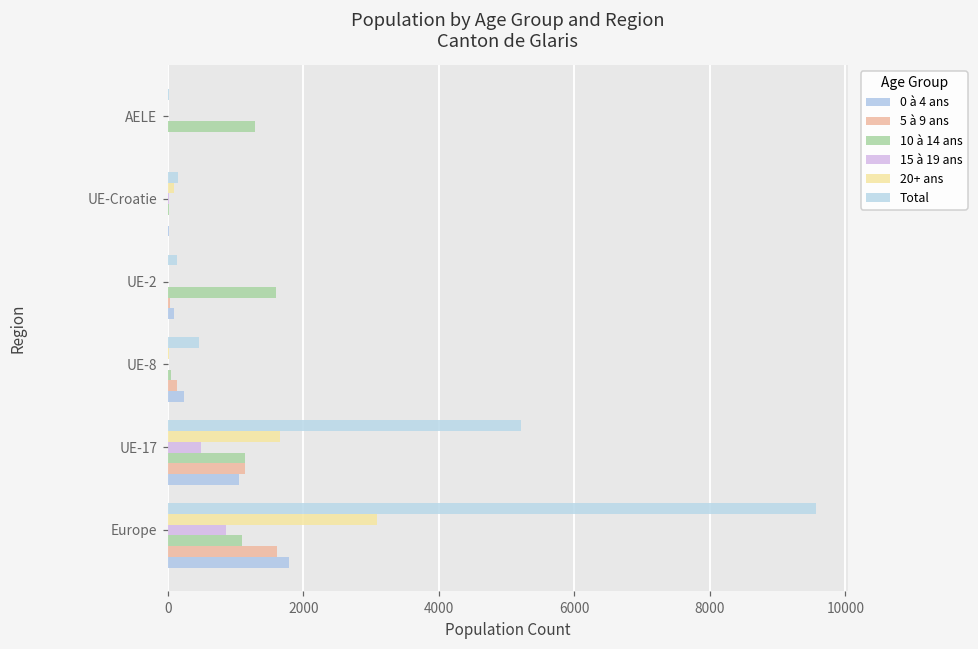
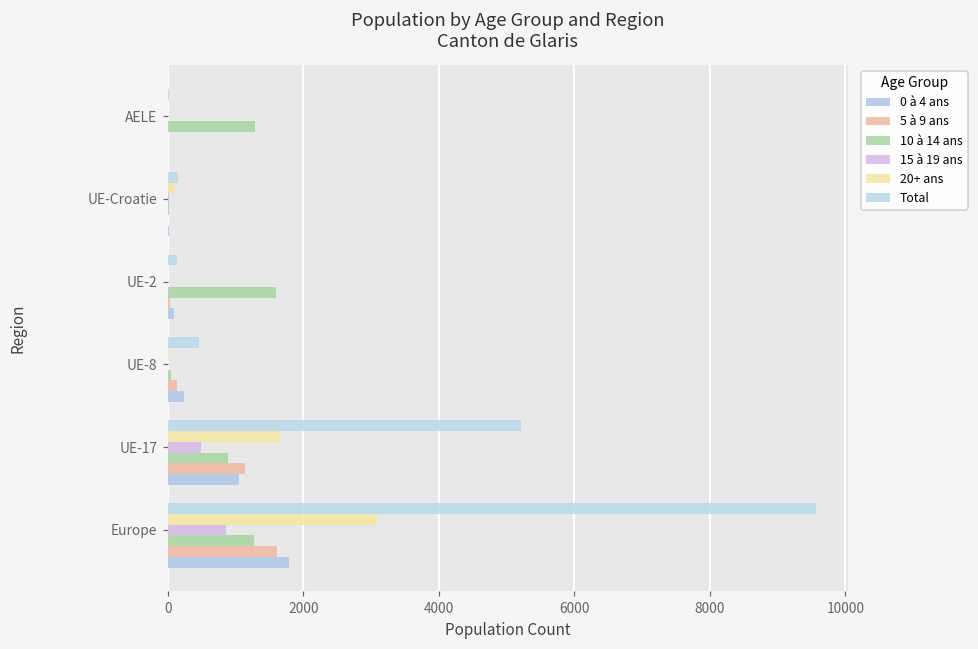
10 à 14 ans, UE-17: 1100 -> 900
10 à 14 ans, Europe: 1100 -> 1300
